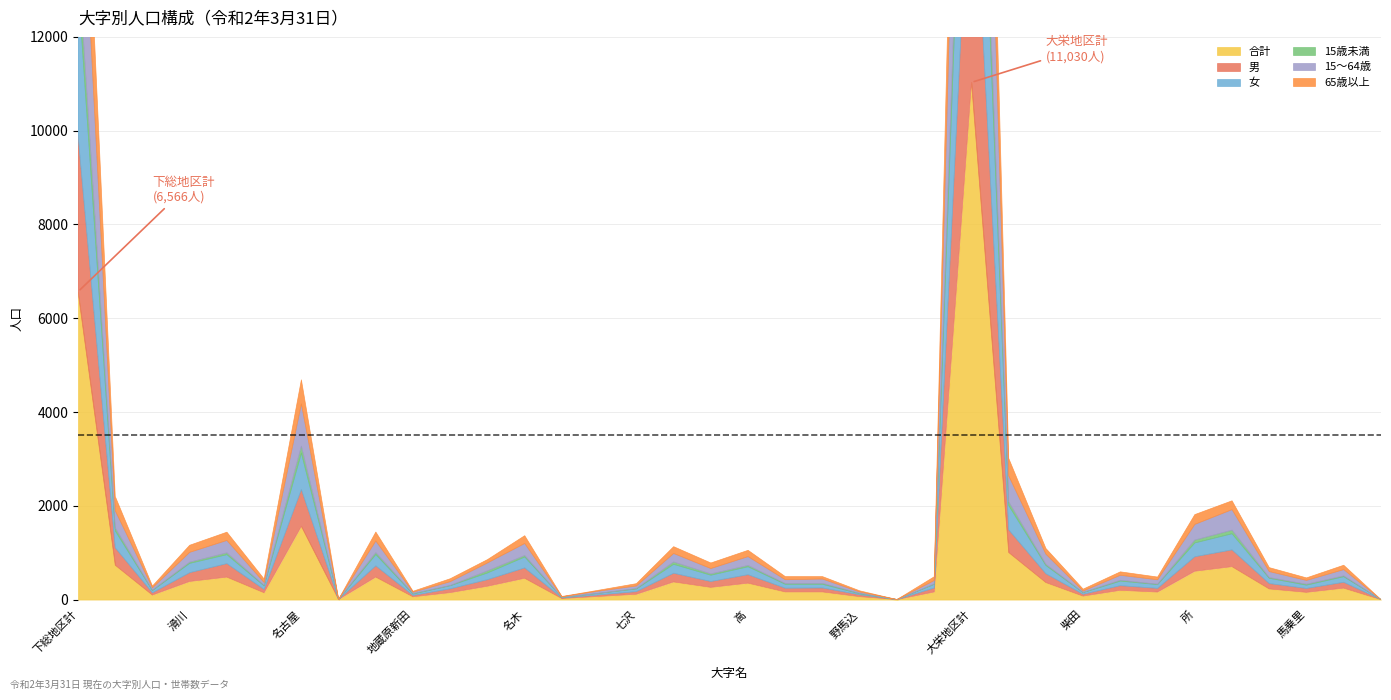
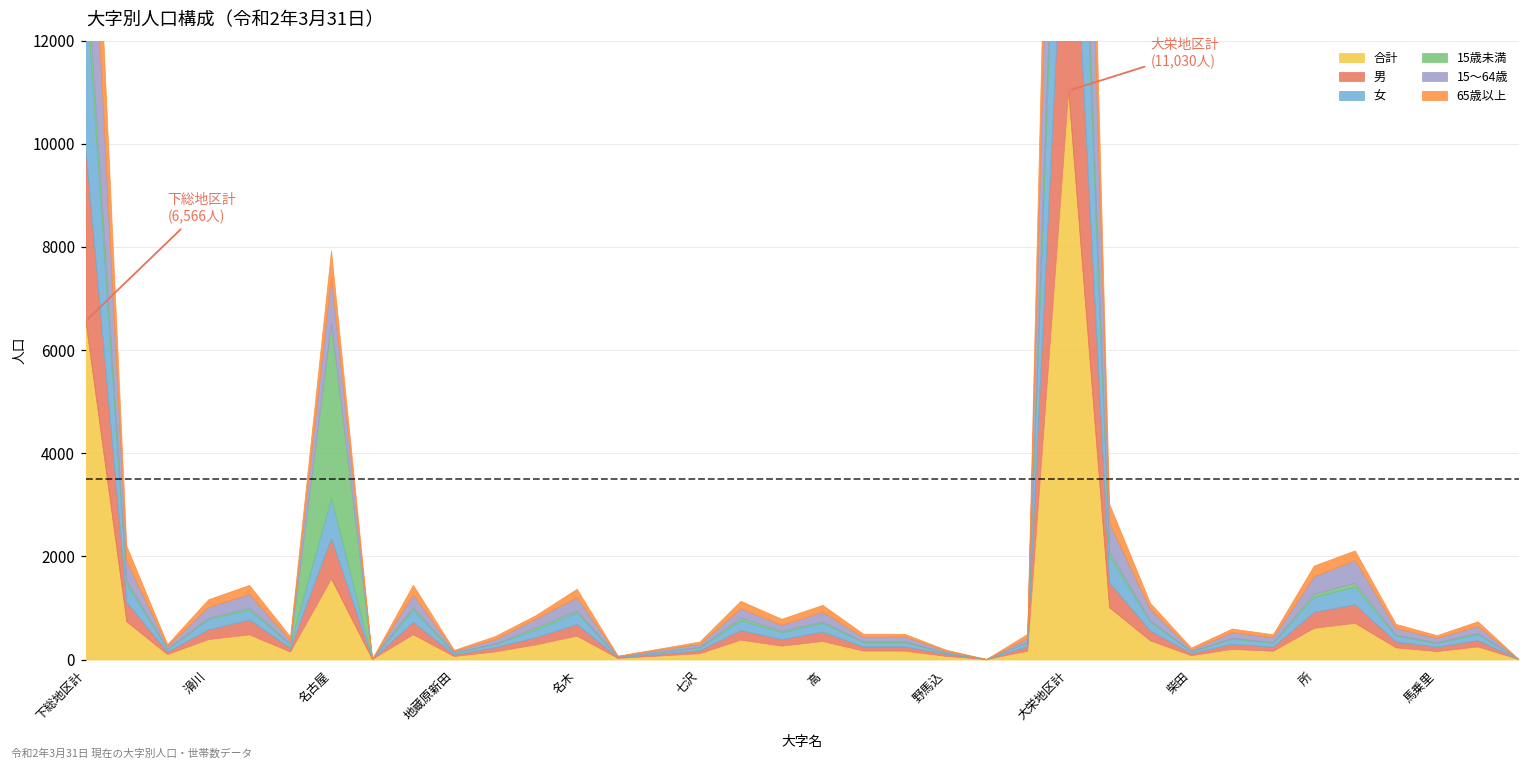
15歳未満, 名古屋: 100 -> 3400
